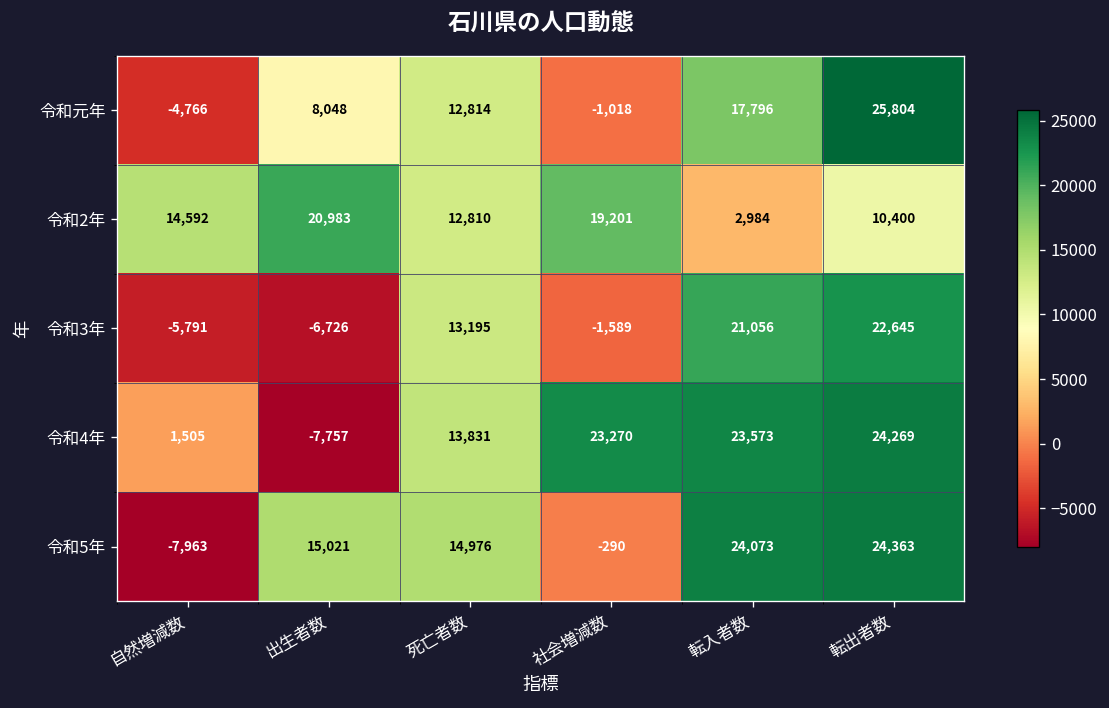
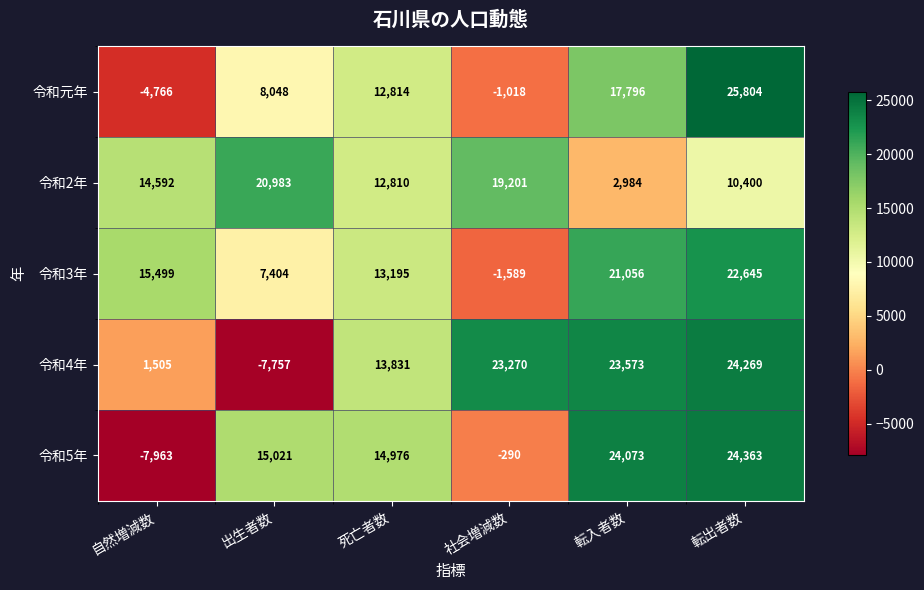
令和3年, 自然増減数: -5,791 -> 15,499
令和3年, 出生者数: -6,726 -> 7,404
